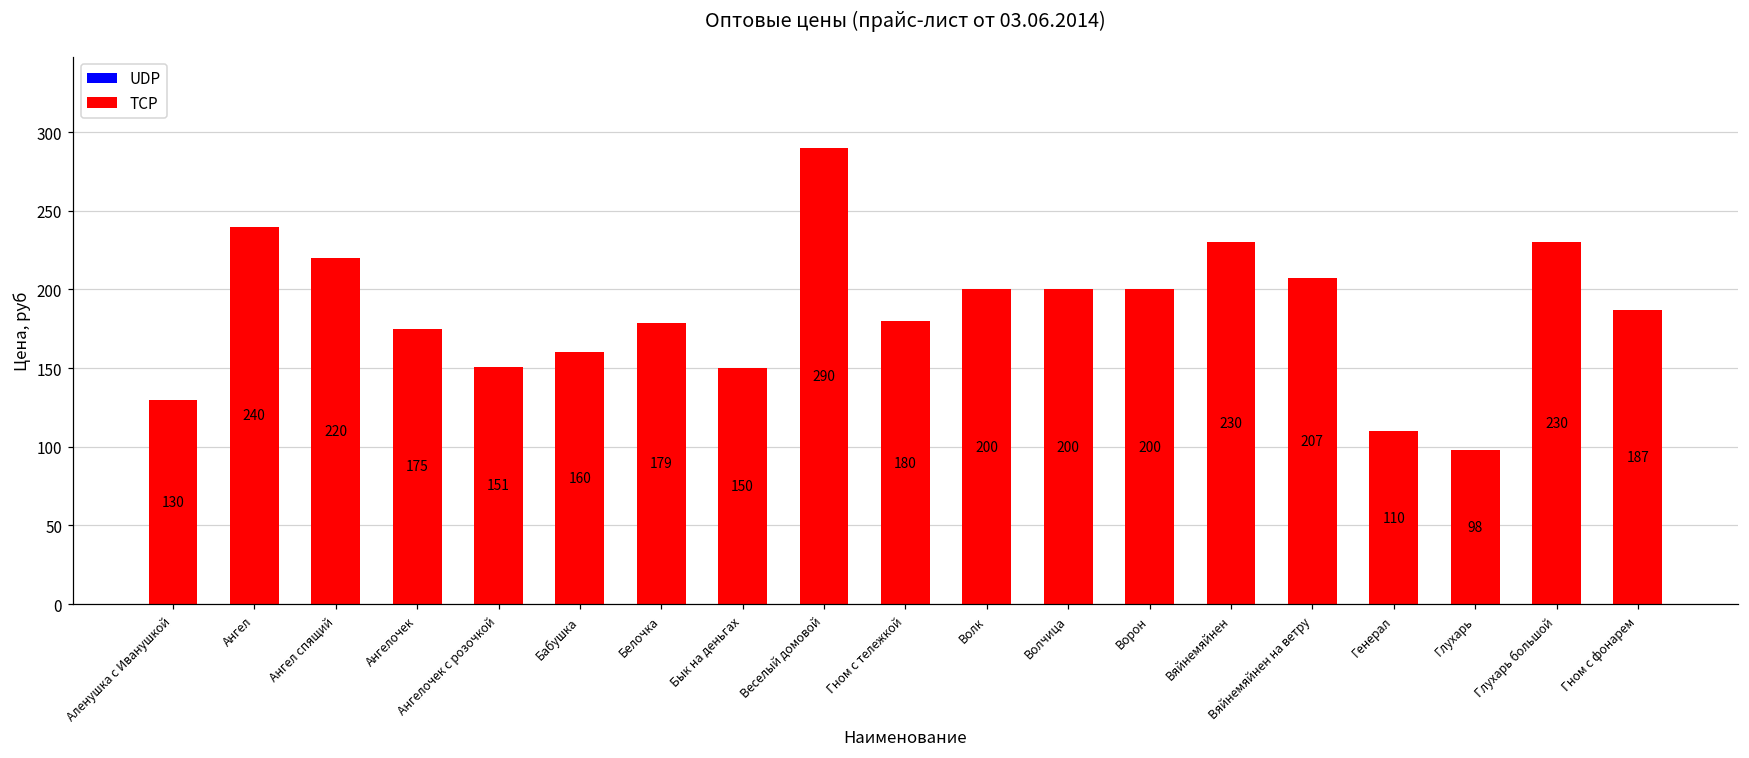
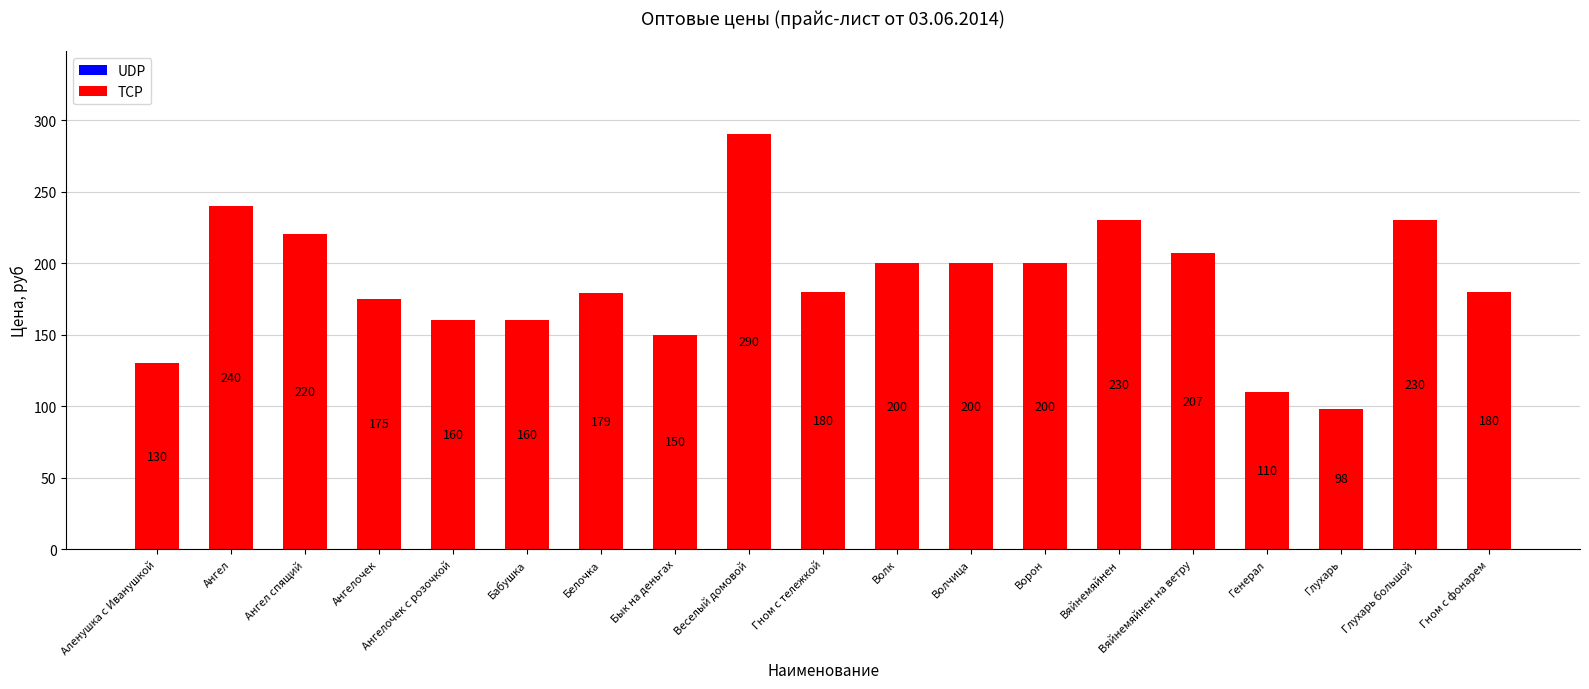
TCP, Ангелочек с розочкой: 151 -> 160
TCP, Гном с фонарем: 187 -> 180
